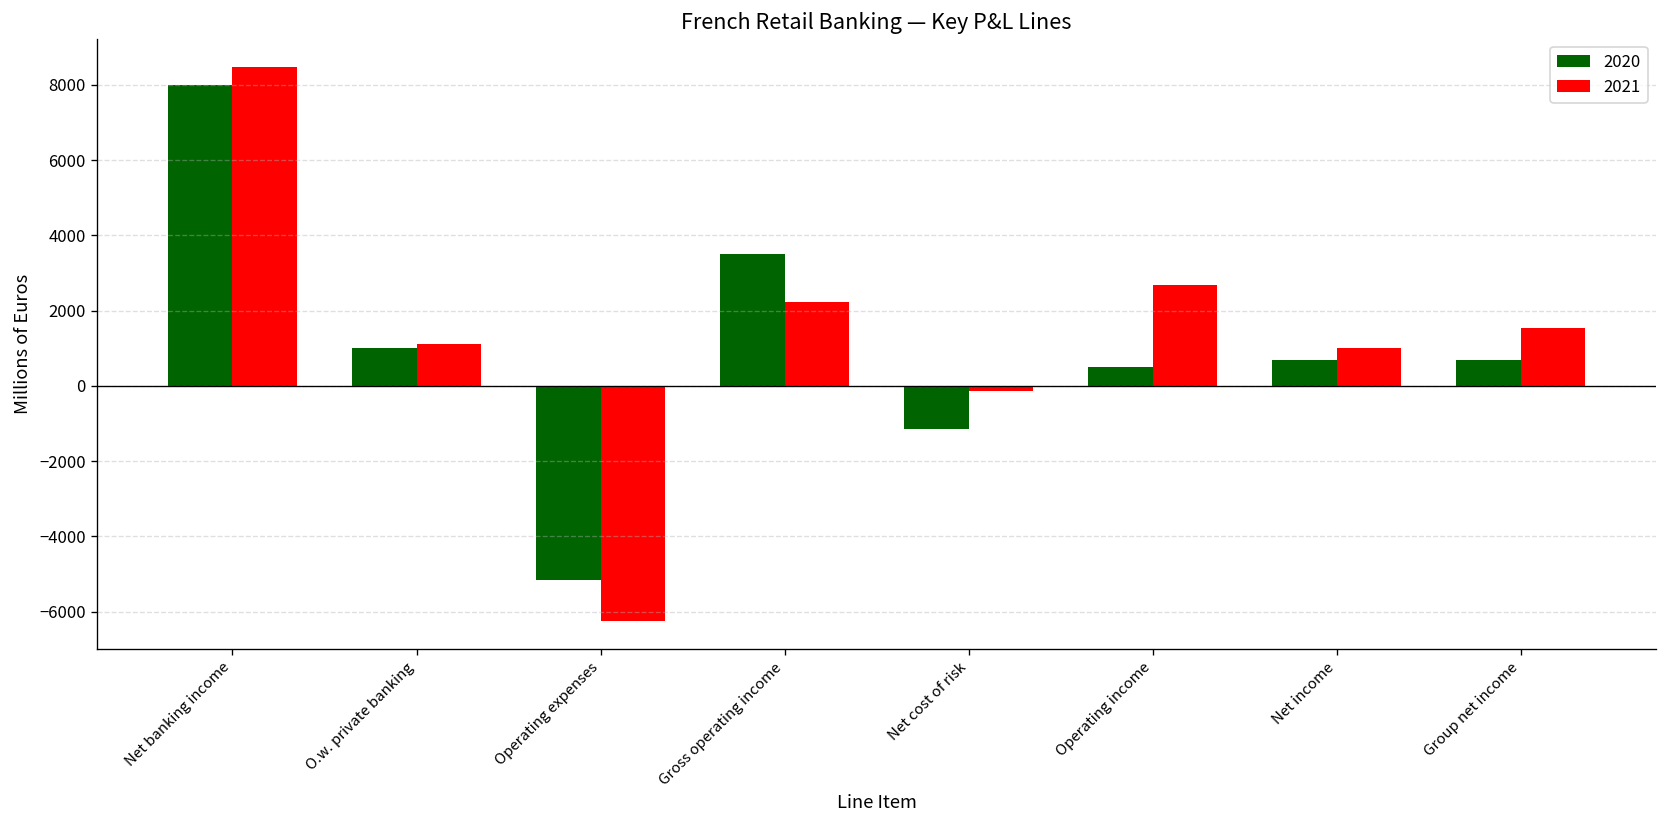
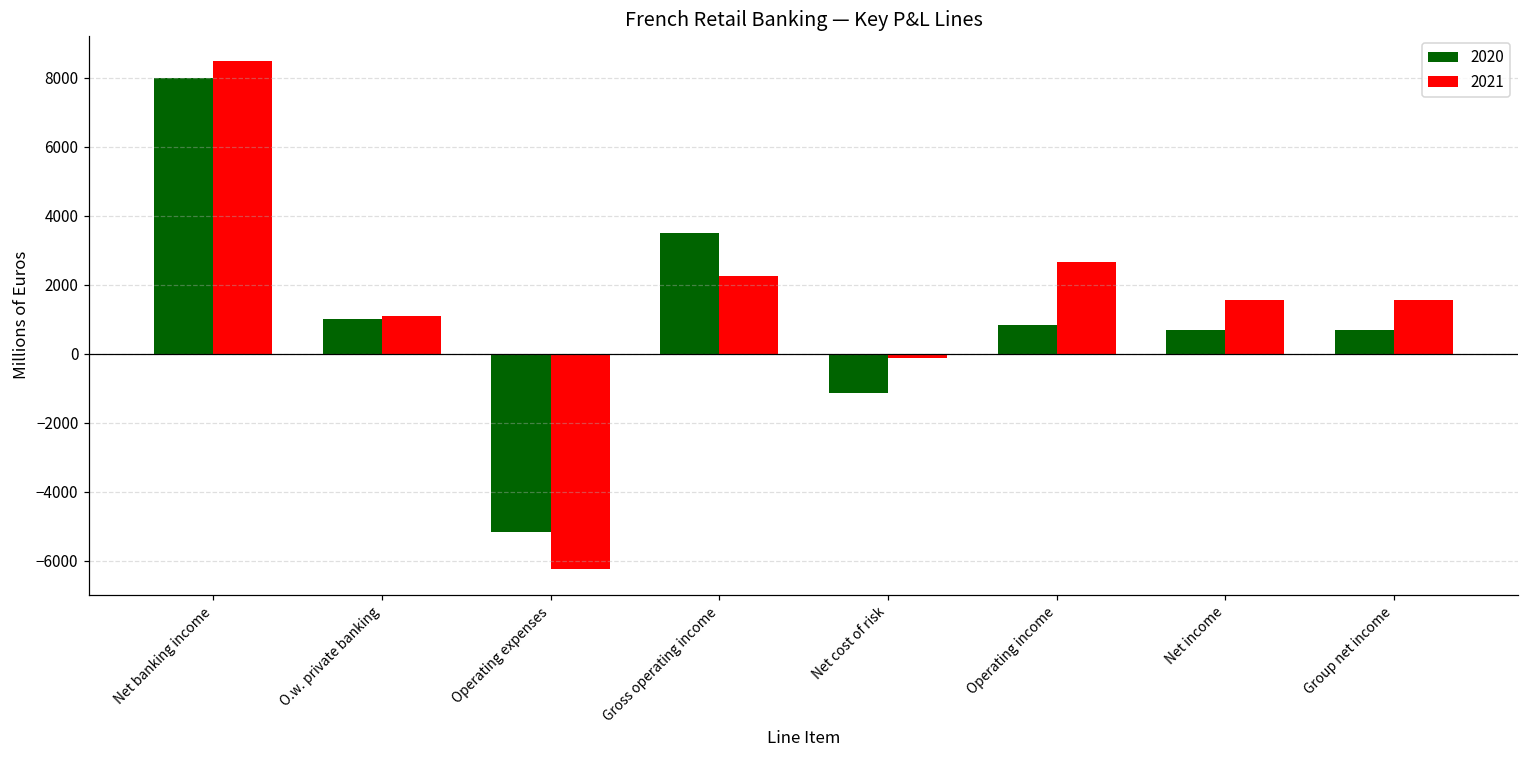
2020, Operating income: 500 -> 800
2021, Net income: 1000 -> 1500
